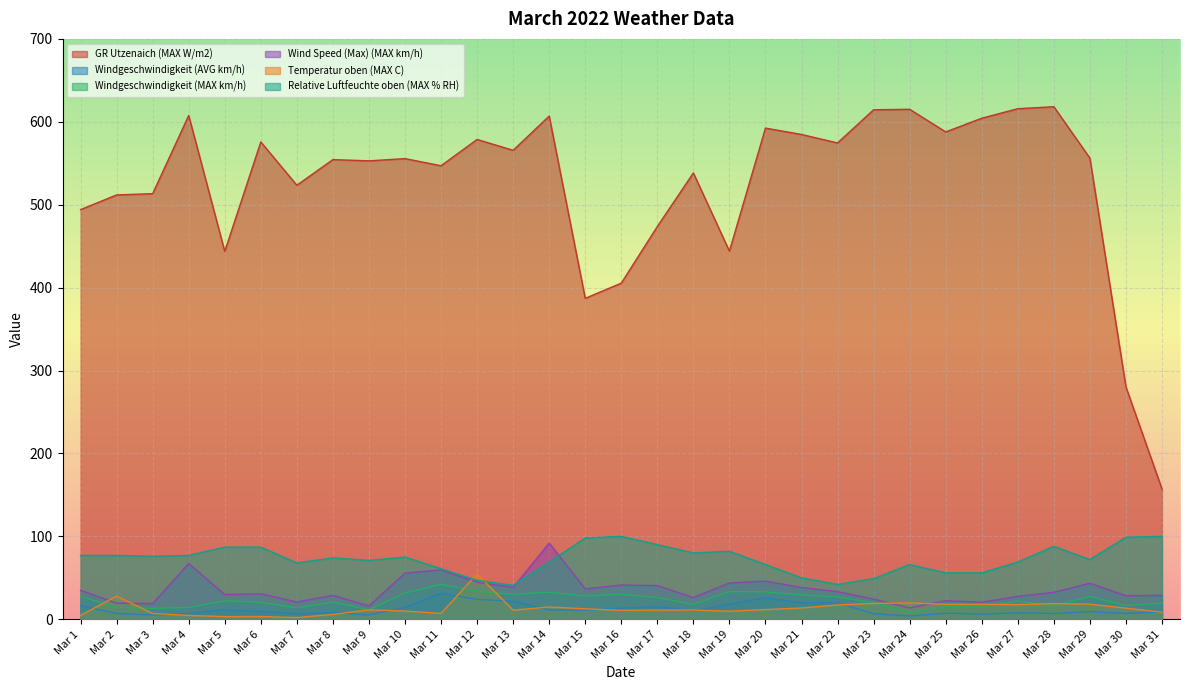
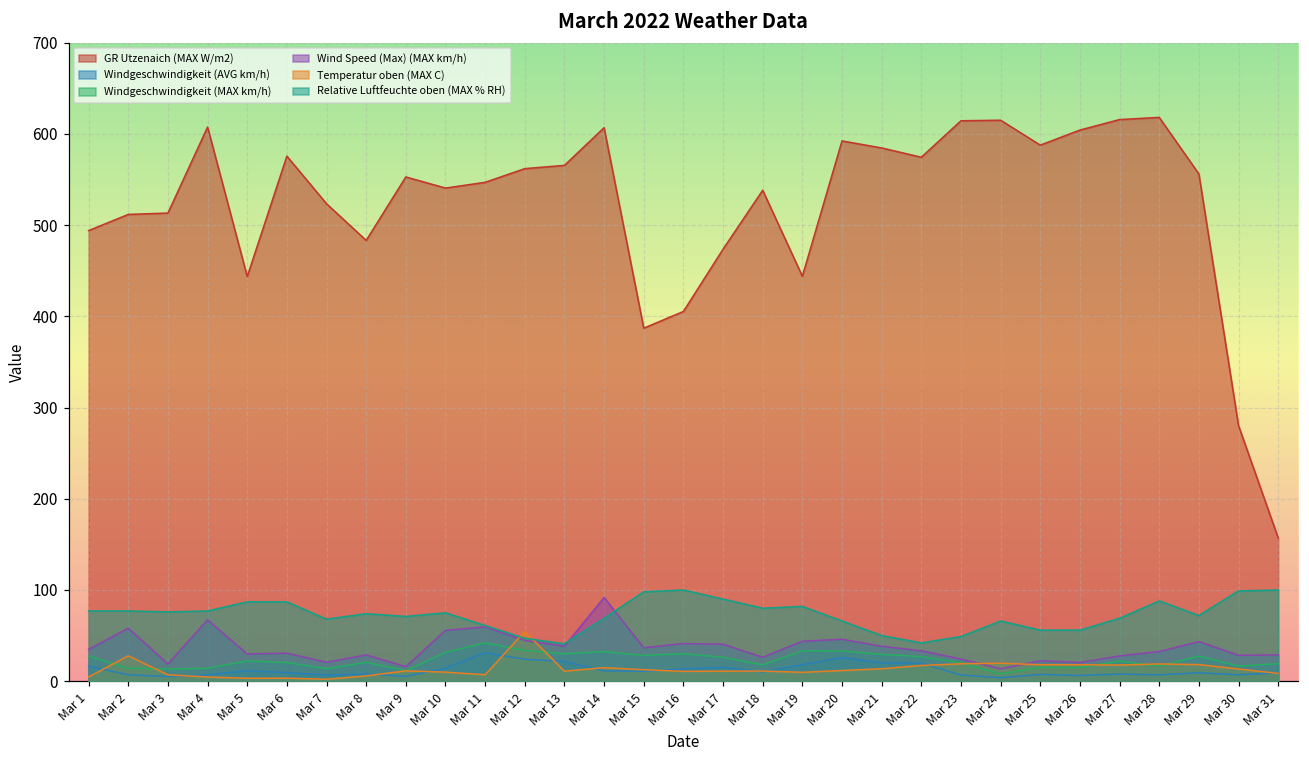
Wind Speed (Max) (MAX km/h), Mar 2: 20 -> 60
GR Utzenaich (MAX W/m2), Mar 8: 550 -> 480
GR Utzenaich (MAX W/m2), Mar 10: 560 -> 540
GR Utzenaich (MAX W/m2), Mar 12: 580 -> 560
